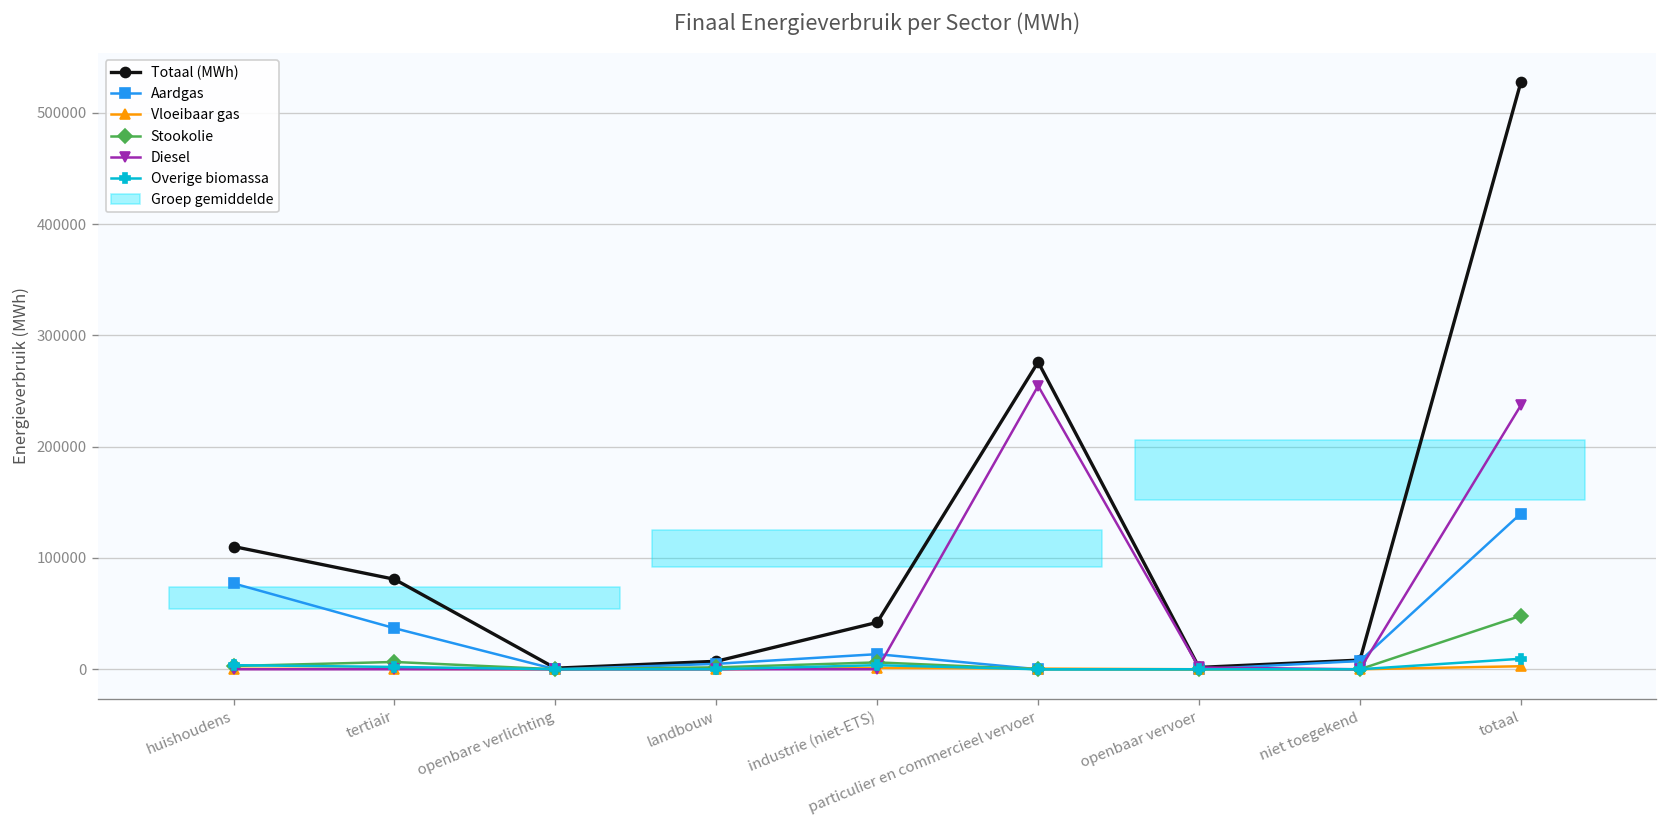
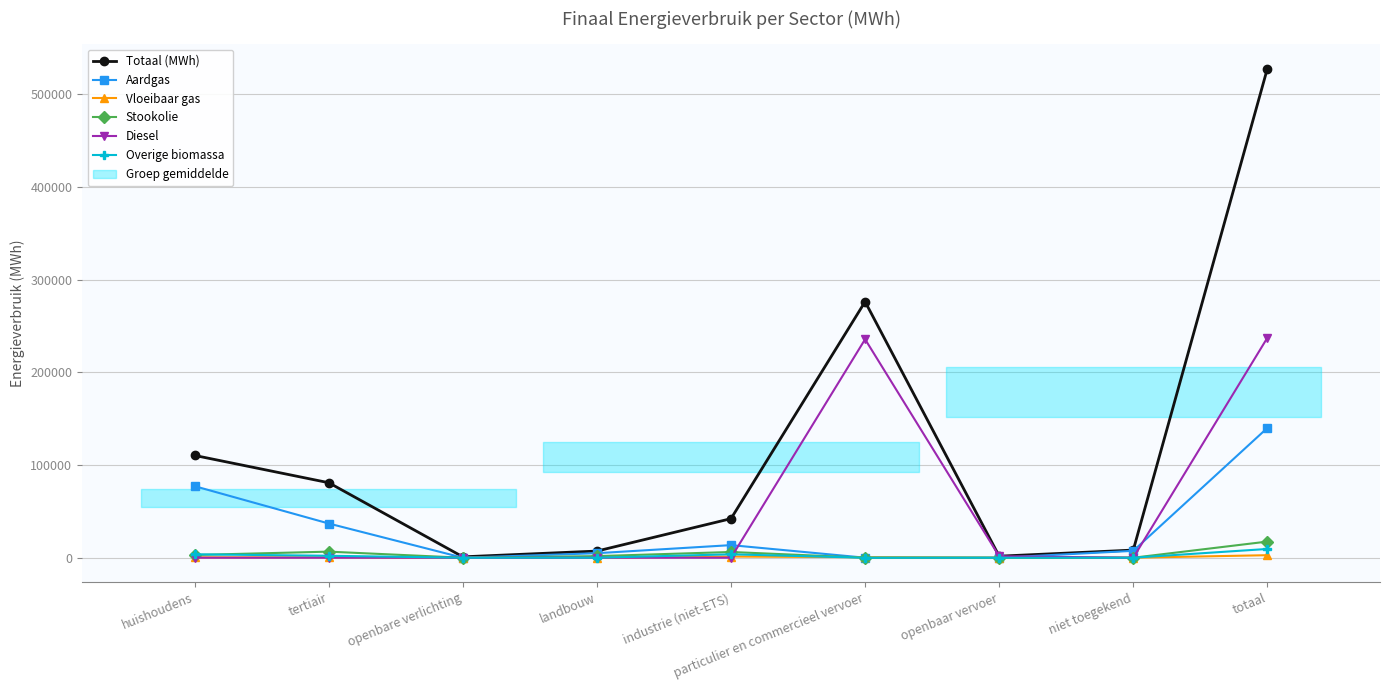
Diesel, particulier en commercieel vervoer: 250000 -> 240000
Stookolie, totaal: 50000 -> 20000
